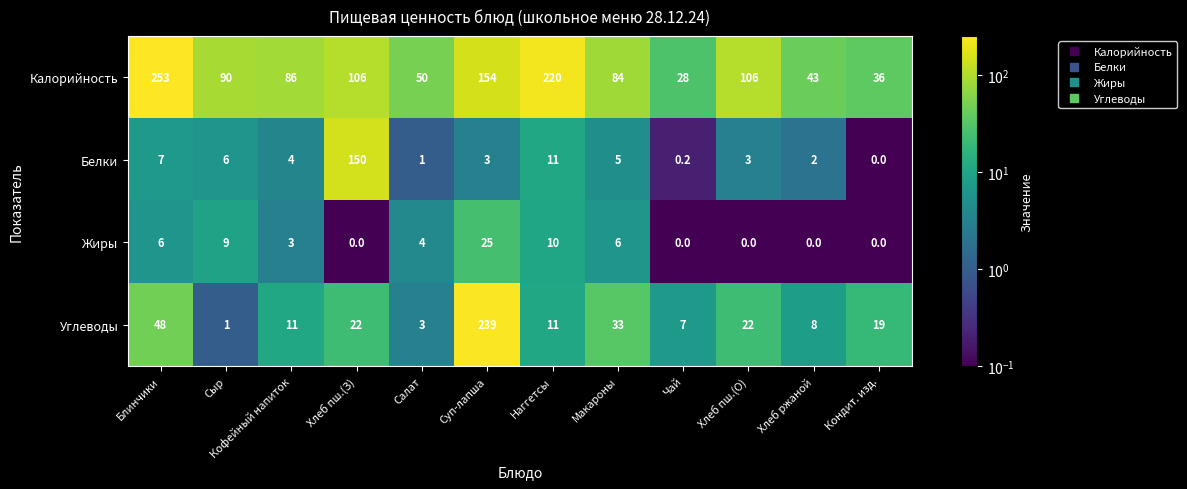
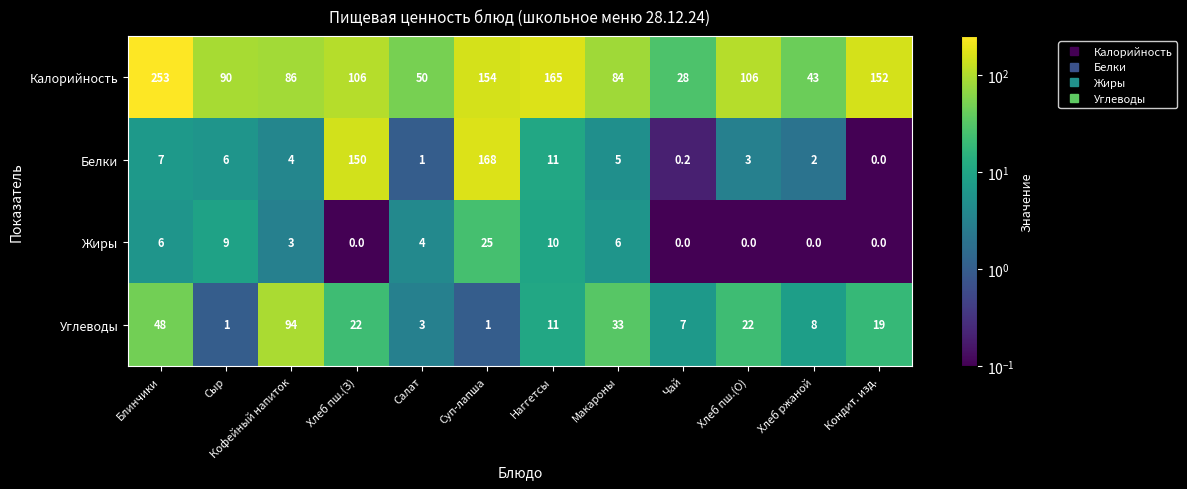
Калорийность, Наггетсы: 220 -> 165
Калорийность, Кондит. изд.: 36 -> 152
Белки, Суп-лапша: 3 -> 168
Углеводы, Кофейный напиток: 11 -> 94
Углеводы, Суп-лапша: 239 -> 1
